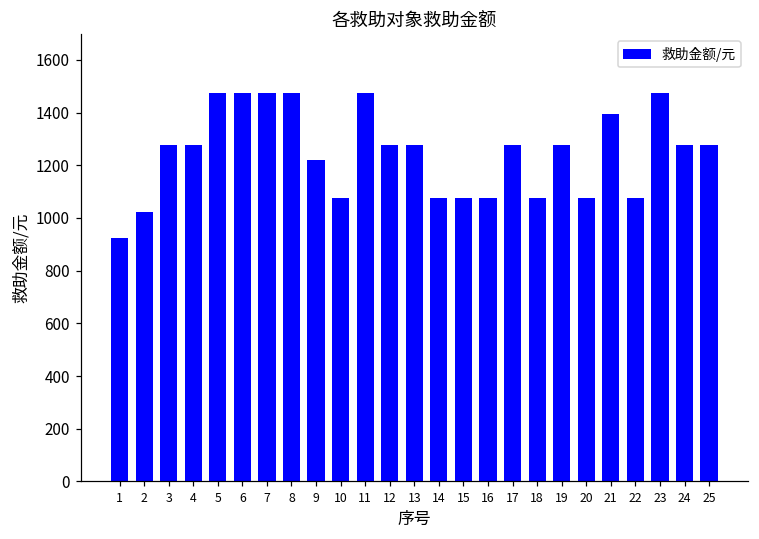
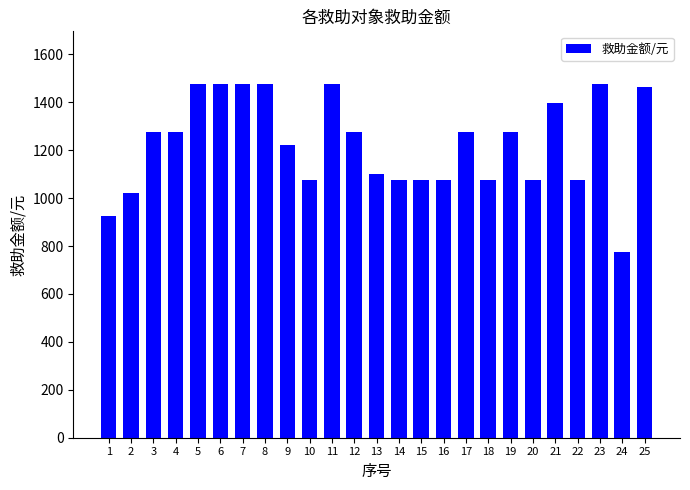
13: 1280 -> 1100
24: 1280 -> 780
25: 1280 -> 1460
